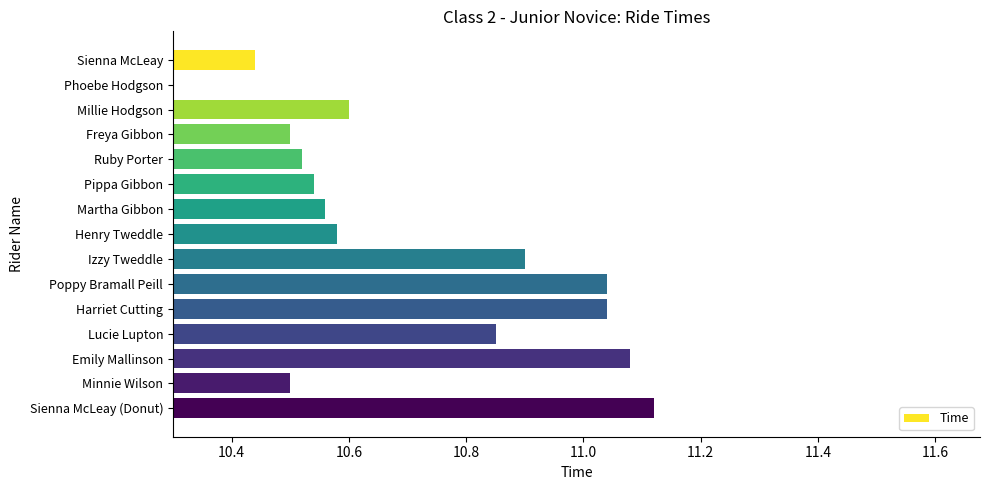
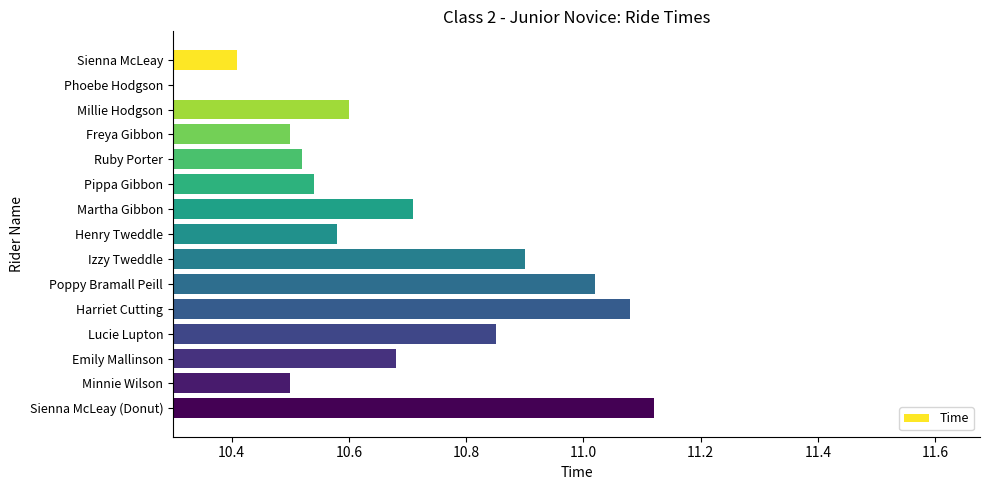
Sienna McLeay: 10.44 -> 10.41
Martha Gibbon: 10.56 -> 10.71
Poppy Bramall Peill: 11.04 -> 11.02
Harriet Cutting: 11.04 -> 11.08
Emily Mallinson: 11.08 -> 10.68
